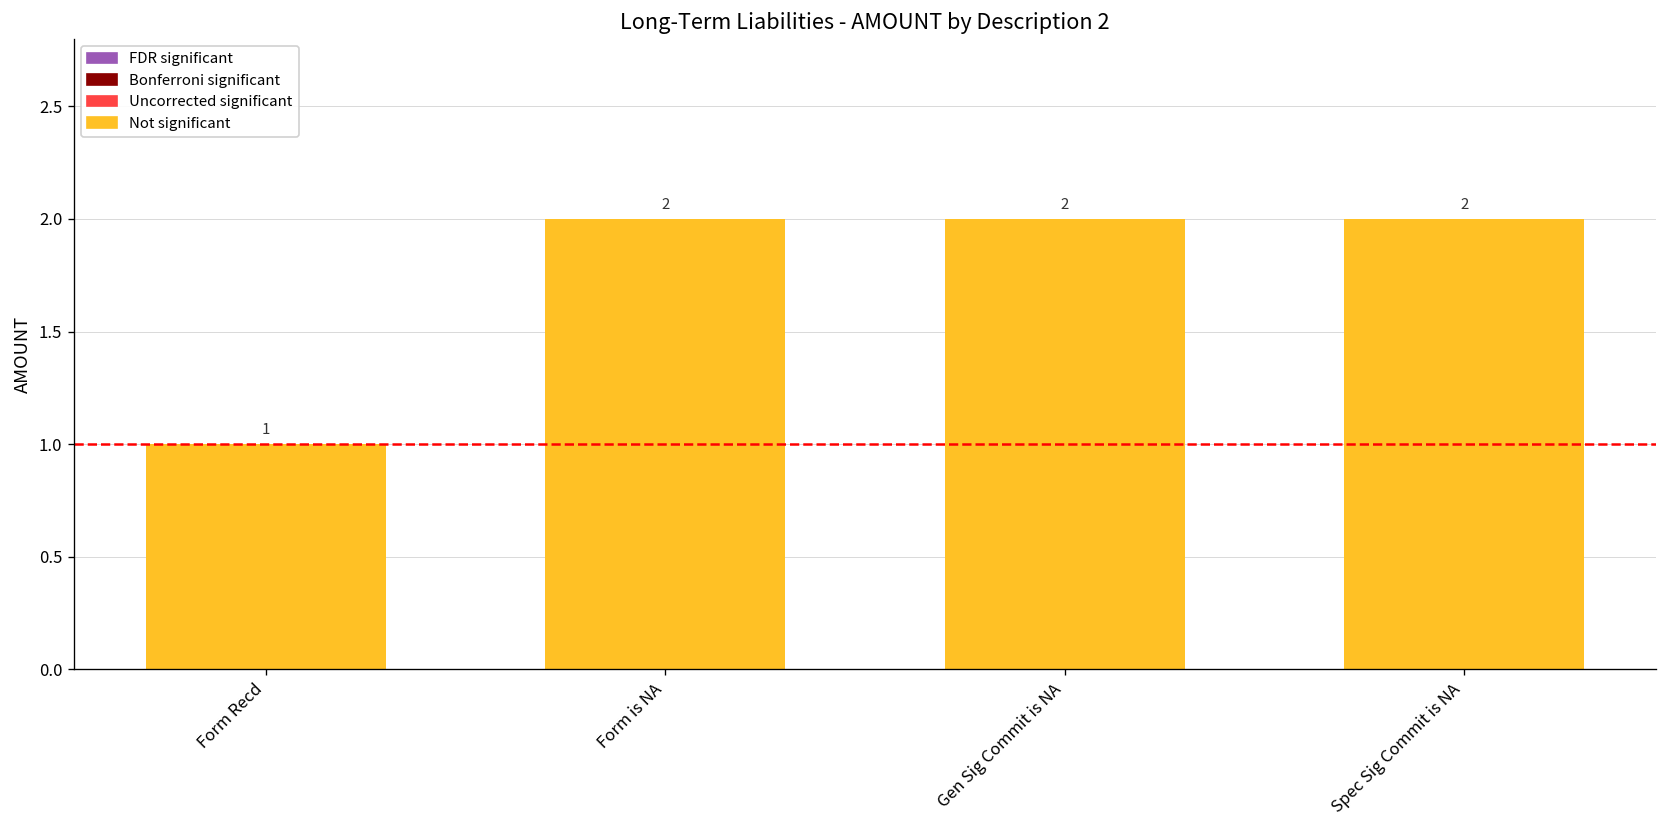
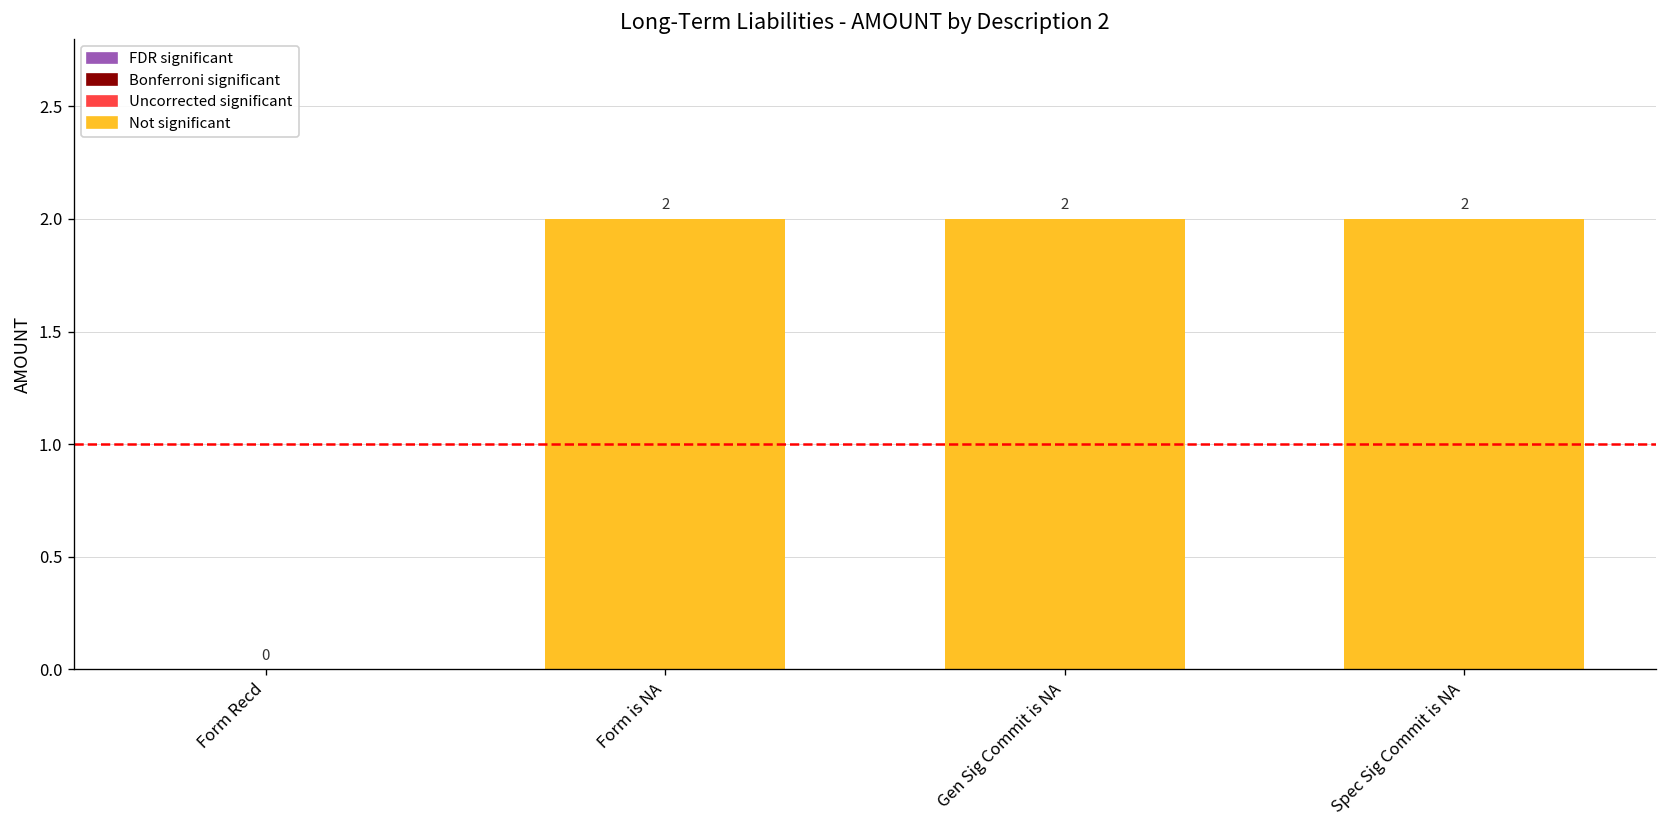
Form Recd: 1 -> 0
